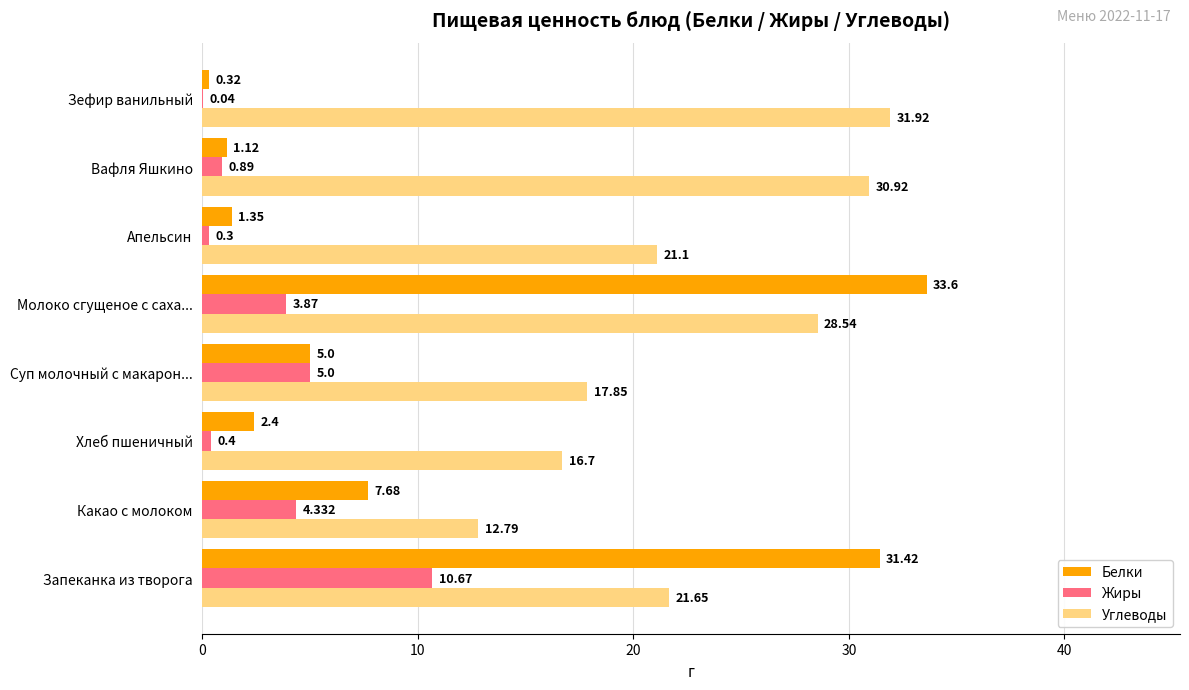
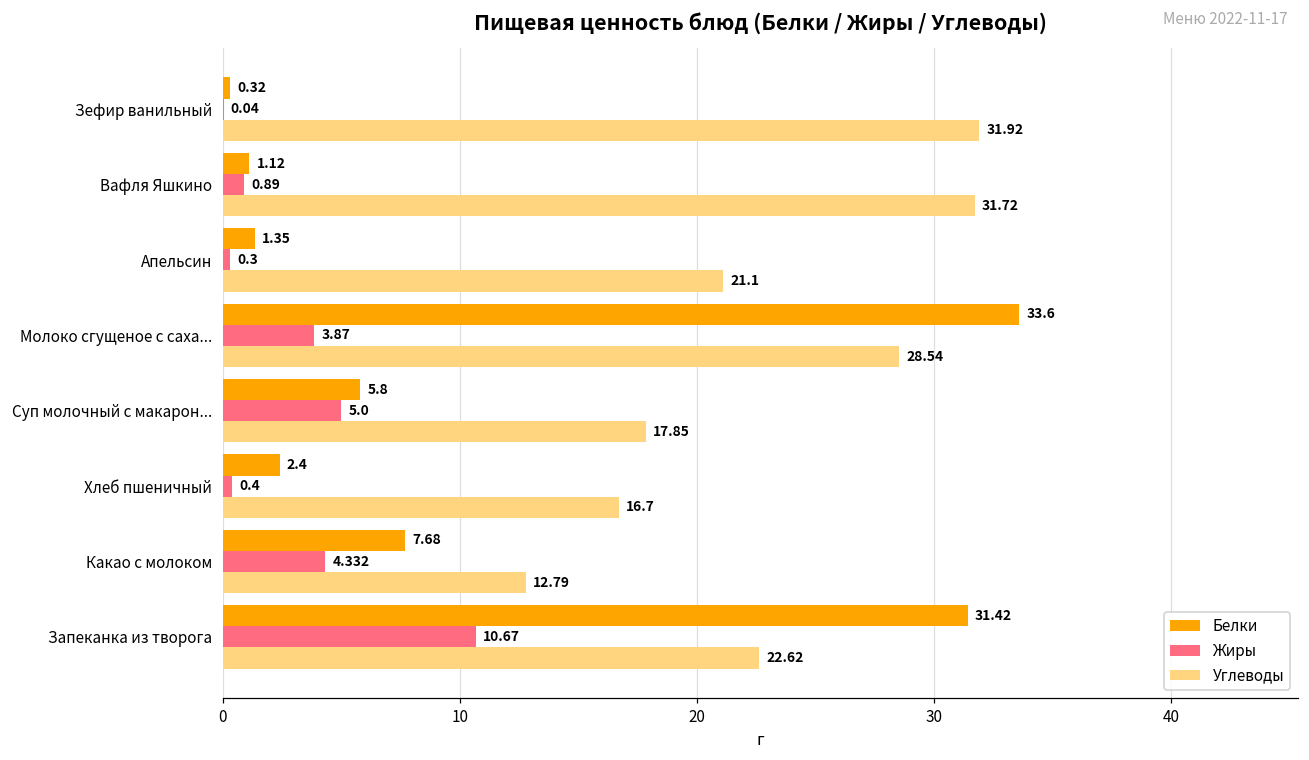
Углеводы, Вафля Яшкино: 30.92 -> 31.72
Белки, Суп молочный с макарон...: 5.0 -> 5.8
Углеводы, Запеканка из творога: 21.65 -> 22.62
